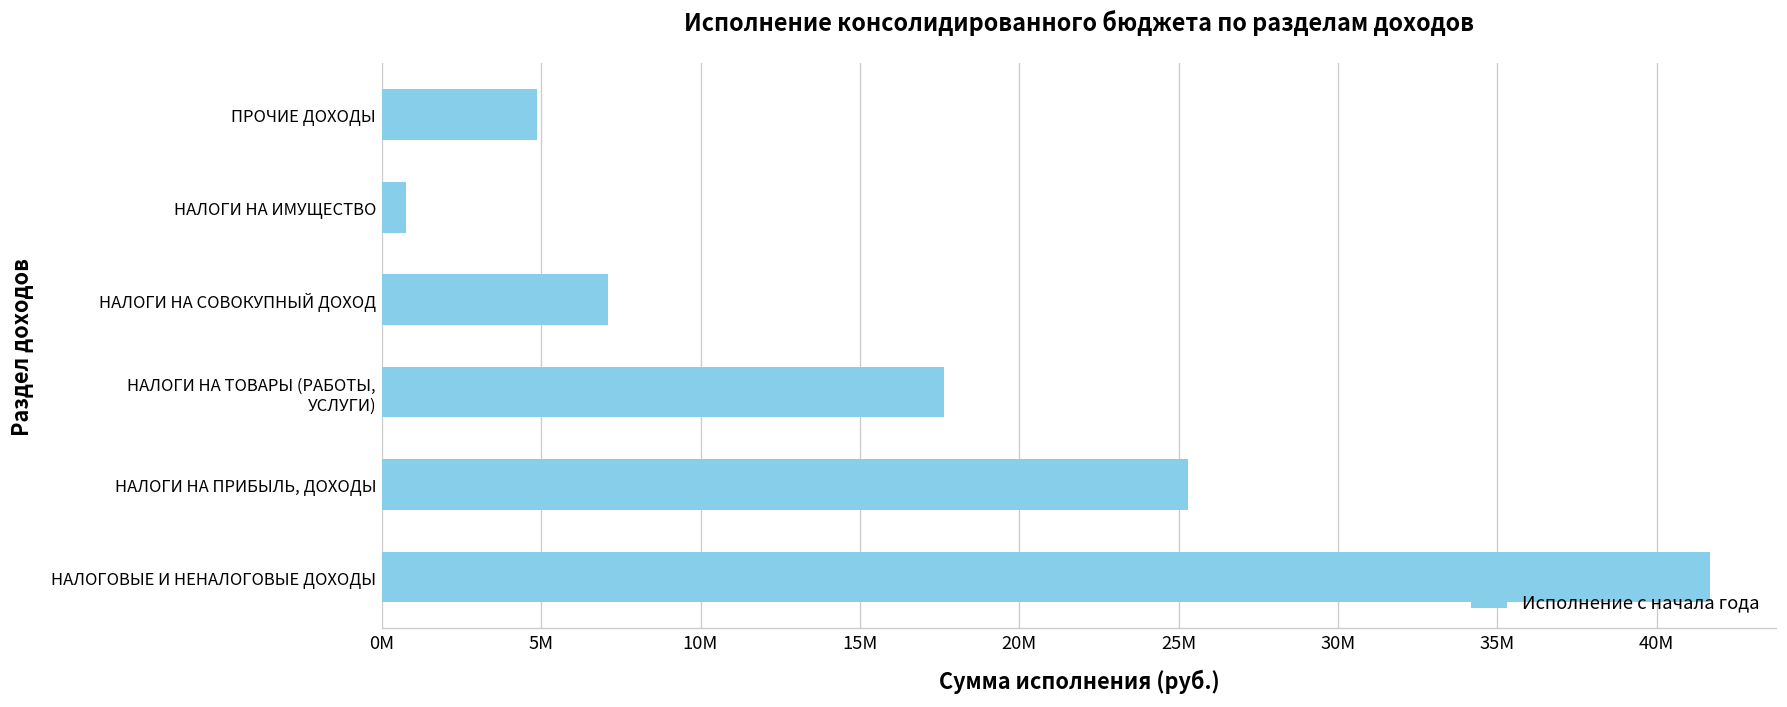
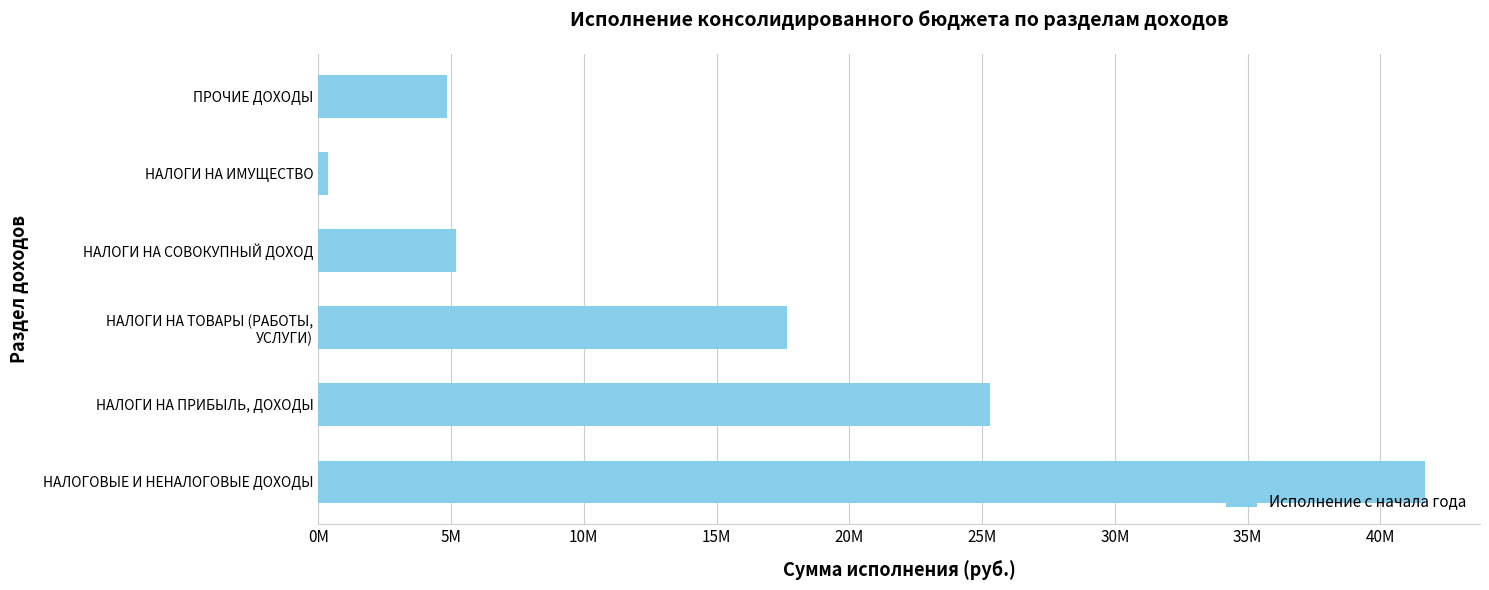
НАЛОГИ НА ИМУЩЕСТВО: 700000 -> 400000
НАЛОГИ НА СОВОКУПНЫЙ ДОХОД: 7100000 -> 5200000
